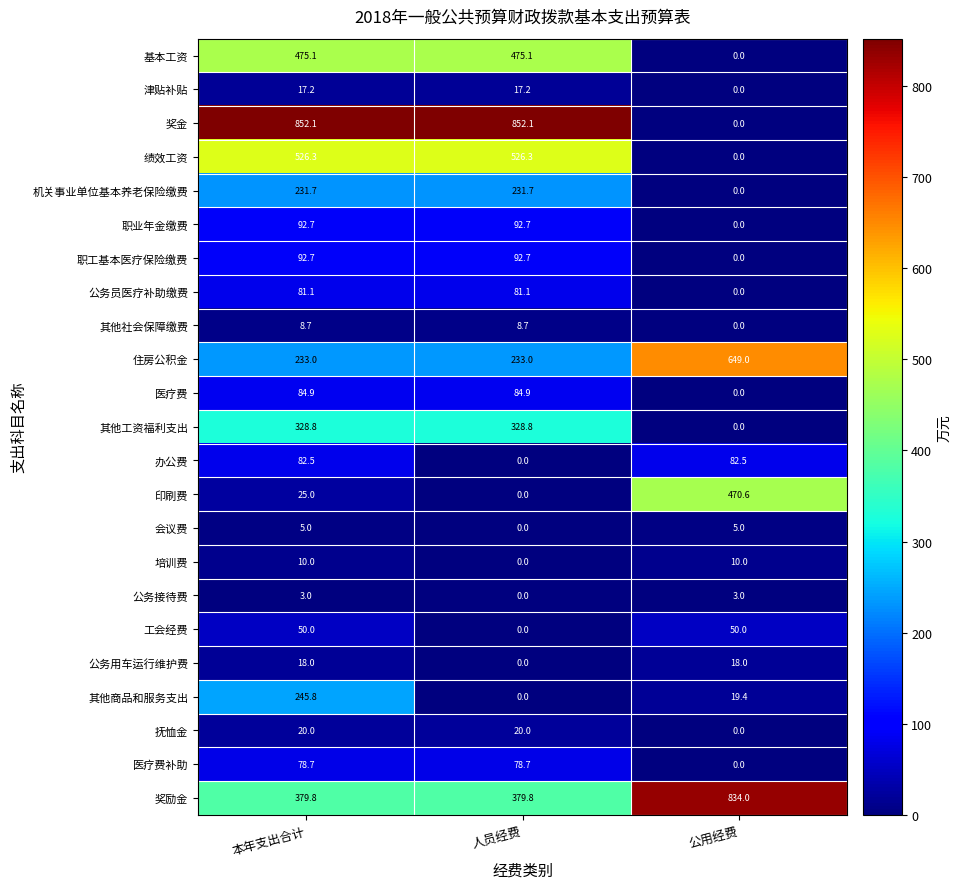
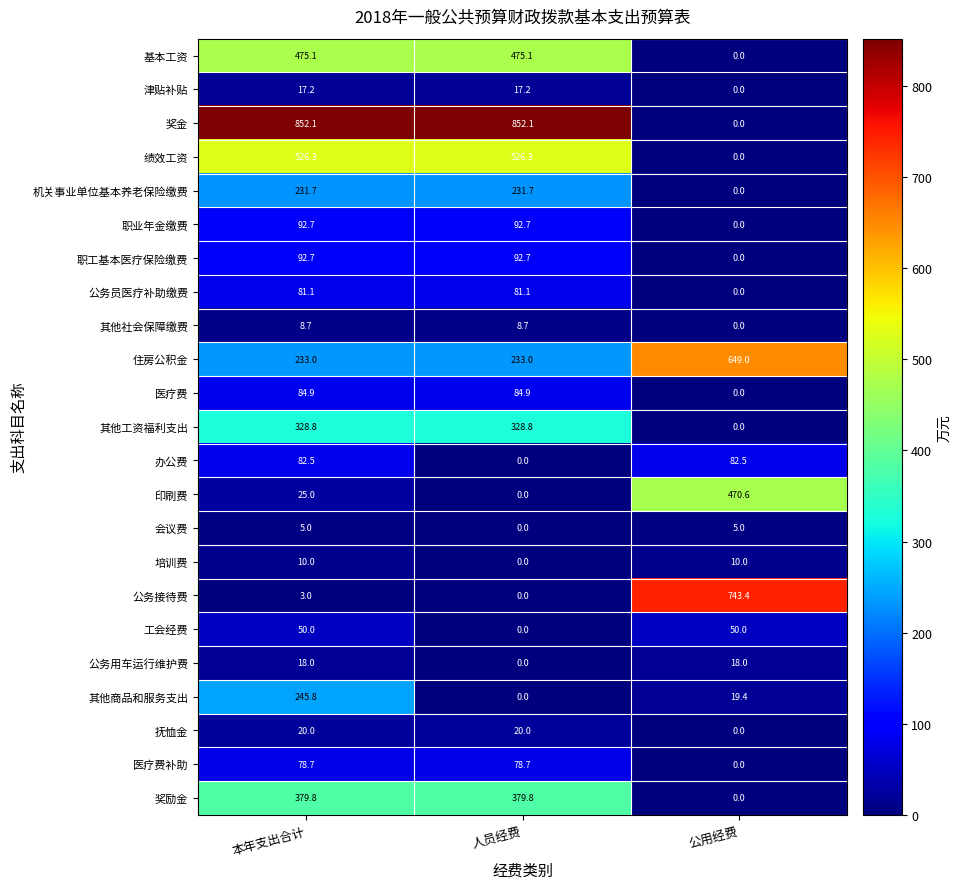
公务接待费, 公用经费: 3.0 -> 743.4
奖励金, 公用经费: 834.0 -> 0.0
